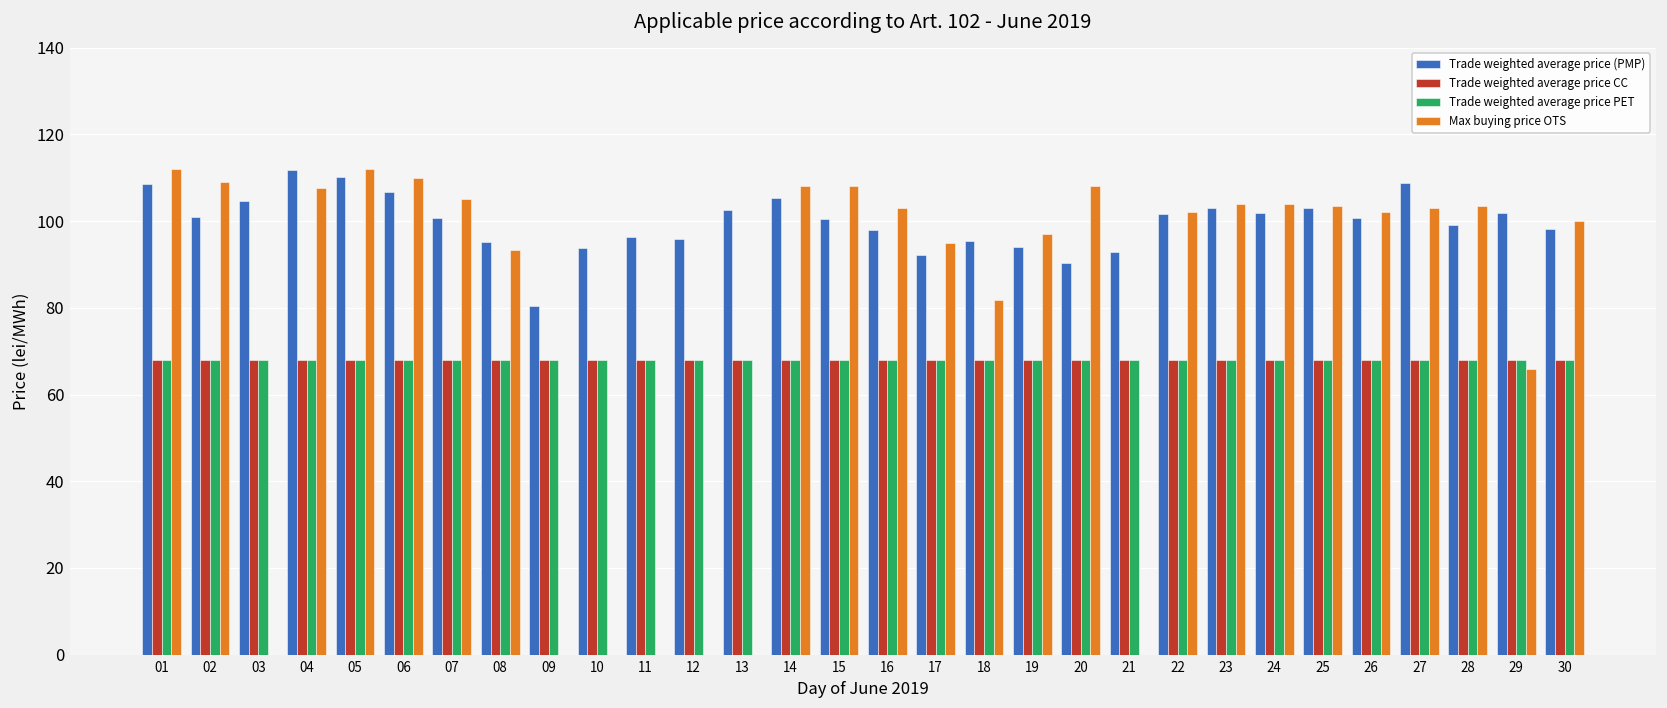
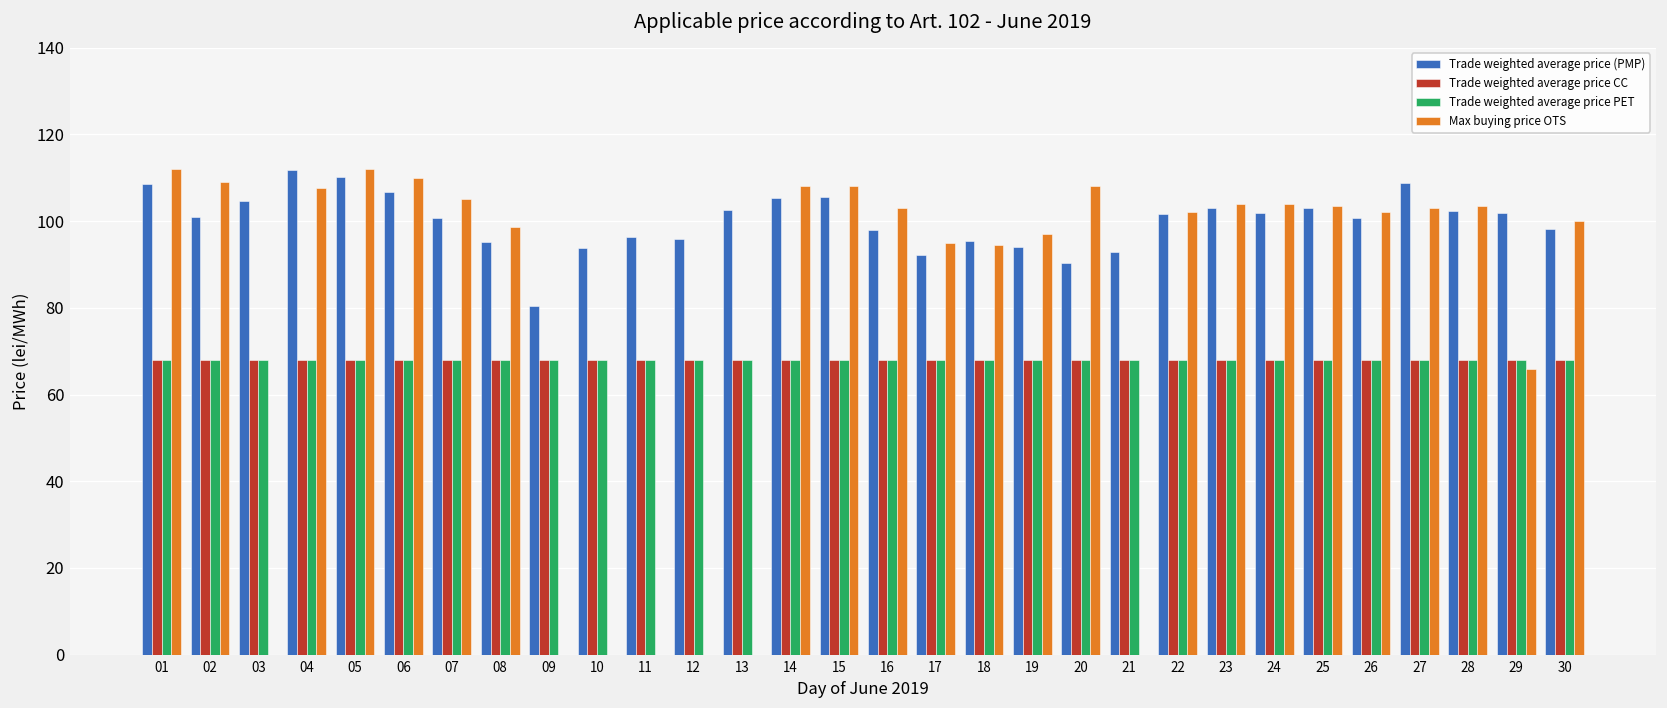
Max buying price OTS, 08: 93 -> 99
Trade weighted average price (PMP), 15: 100 -> 106
Max buying price OTS, 18: 82 -> 95
Trade weighted average price (PMP), 28: 99 -> 102
